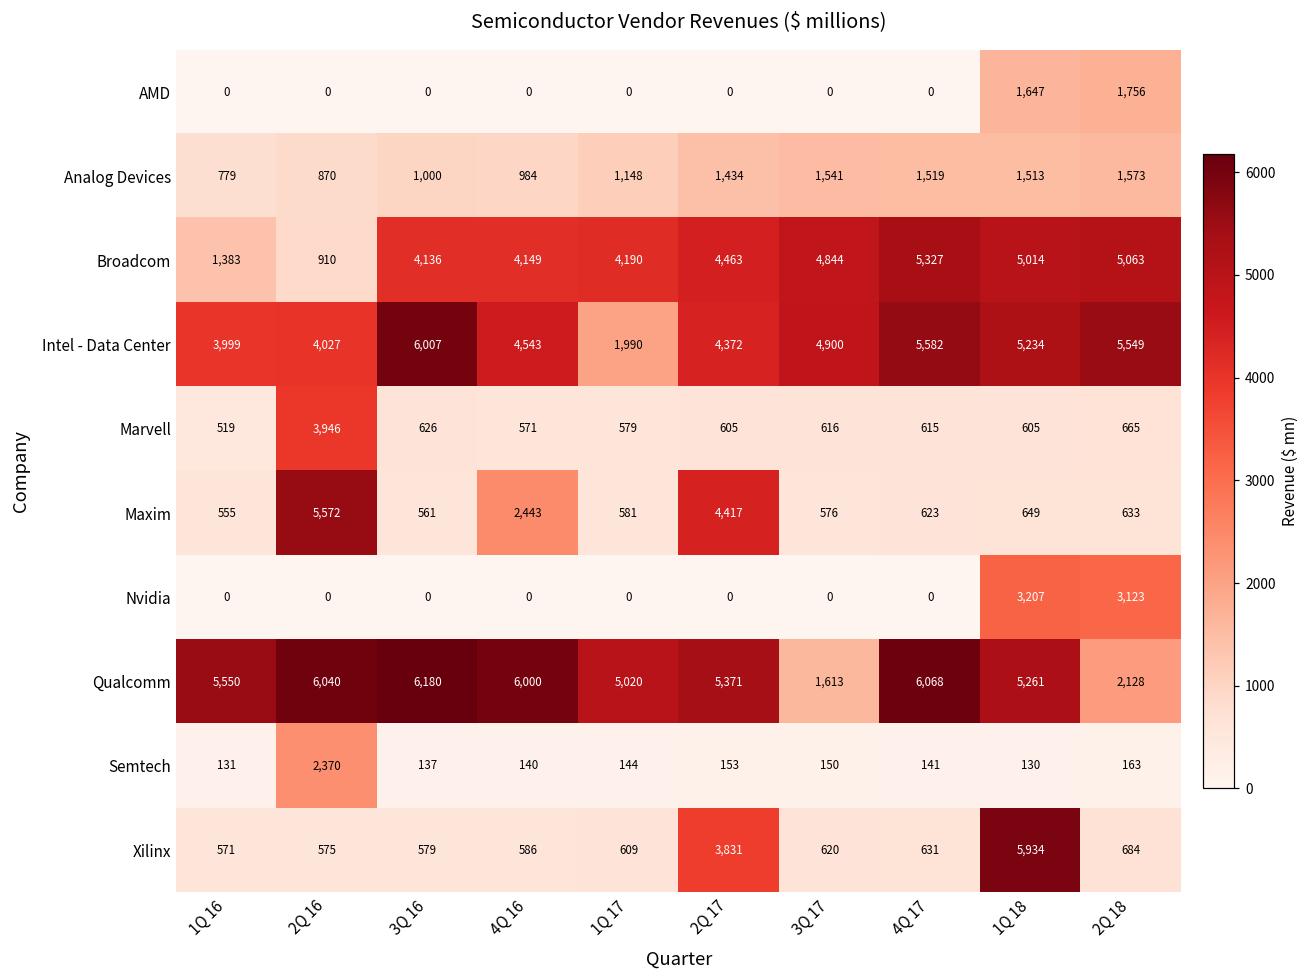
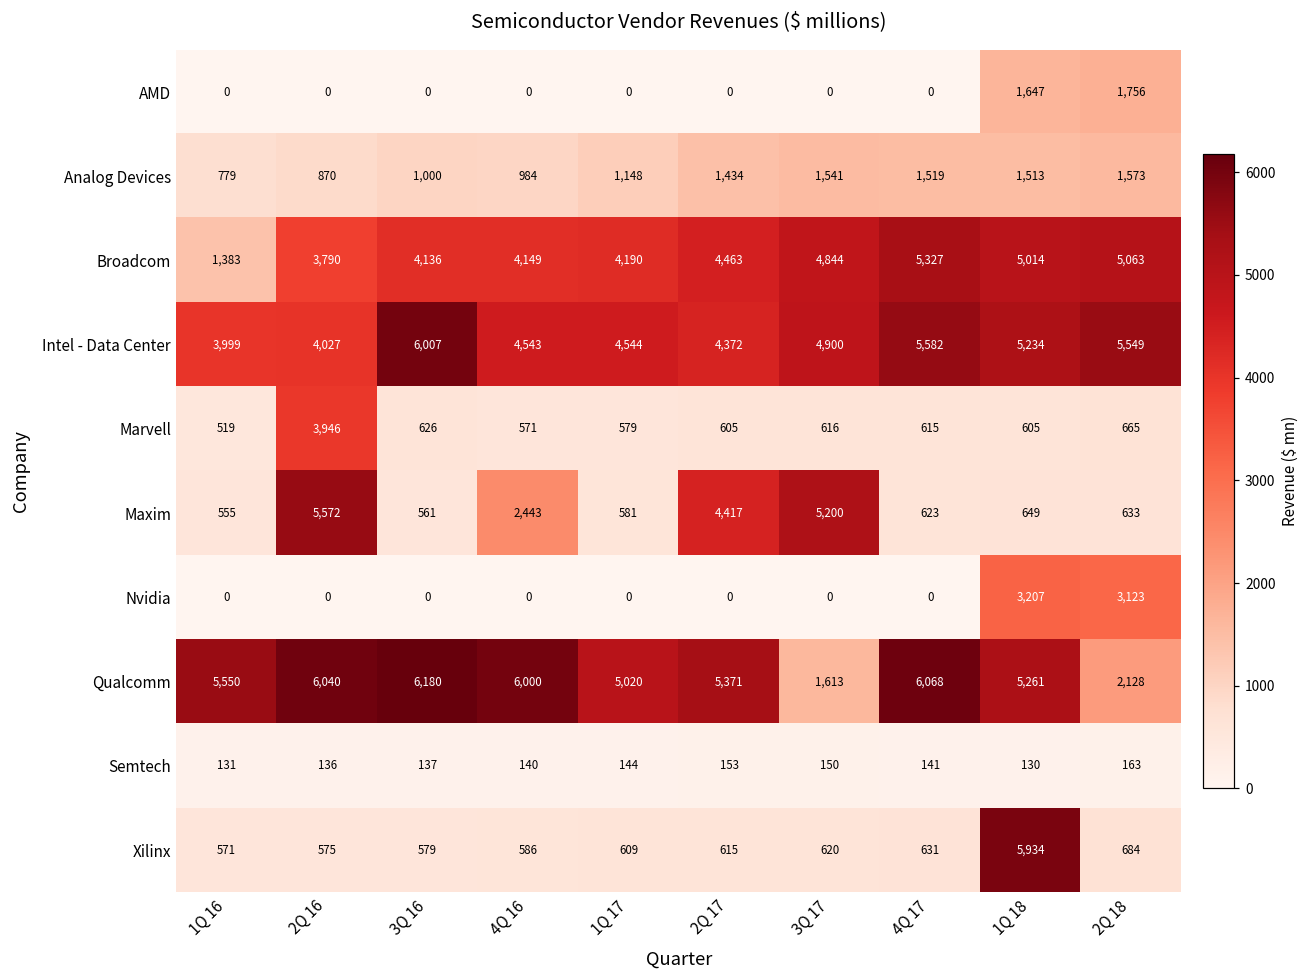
Broadcom, 2Q 16: 910 -> 3,790
Intel - Data Center, 1Q 17: 1,990 -> 4,544
Maxim, 3Q 17: 576 -> 5,200
Semtech, 2Q 16: 2,370 -> 136
Xilinx, 2Q 17: 3,831 -> 615
